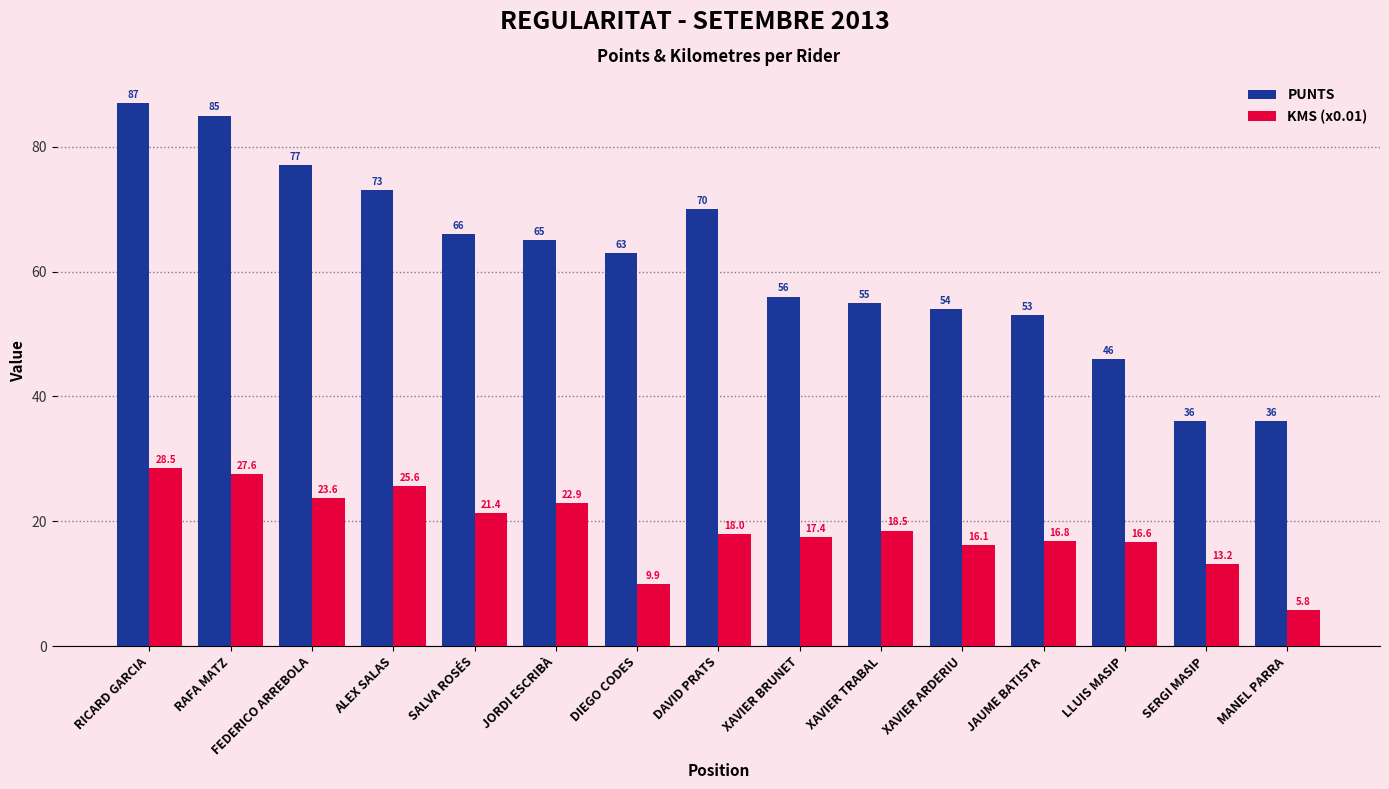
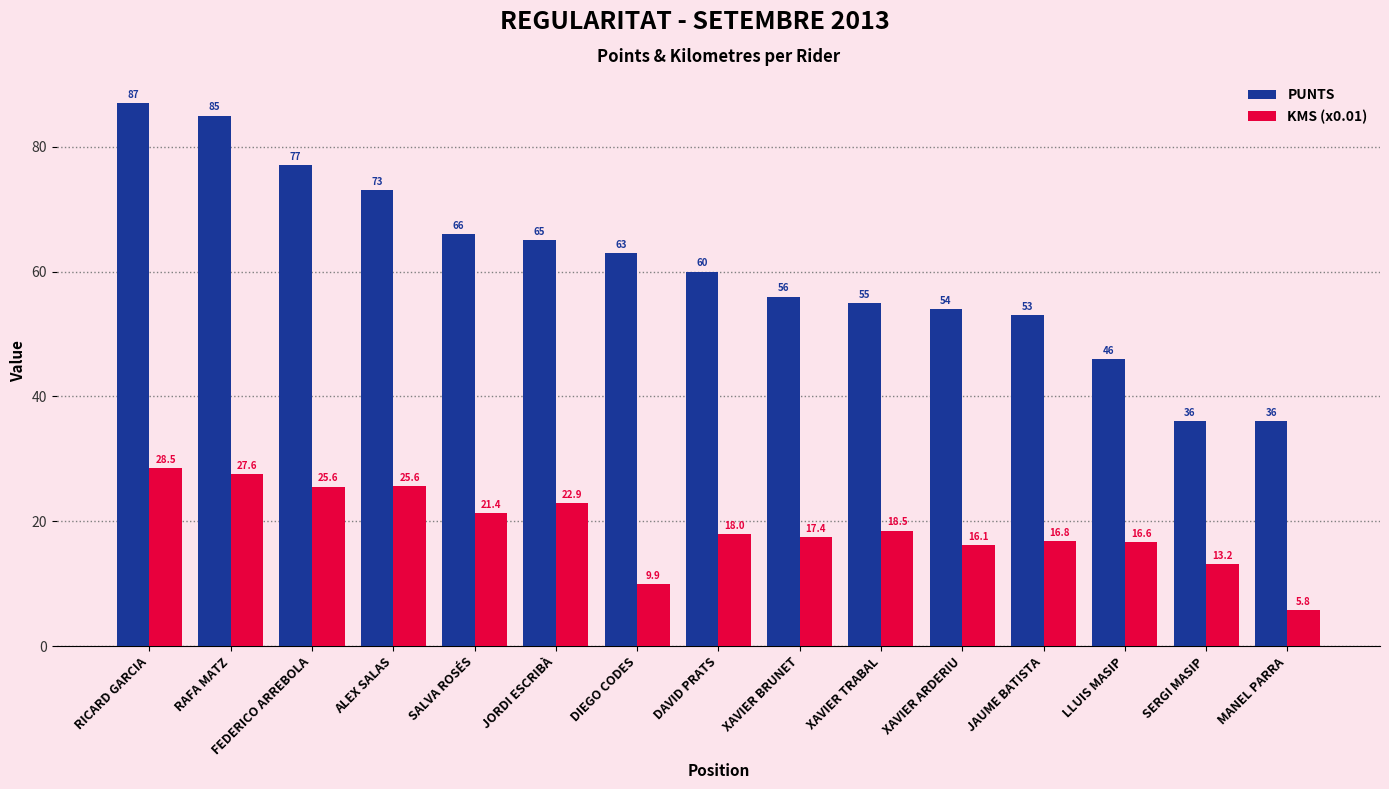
KMS (x0.01), FEDERICO ARREBOLA: 23.6 -> 25.6
PUNTS, DAVID PRATS: 70 -> 60
